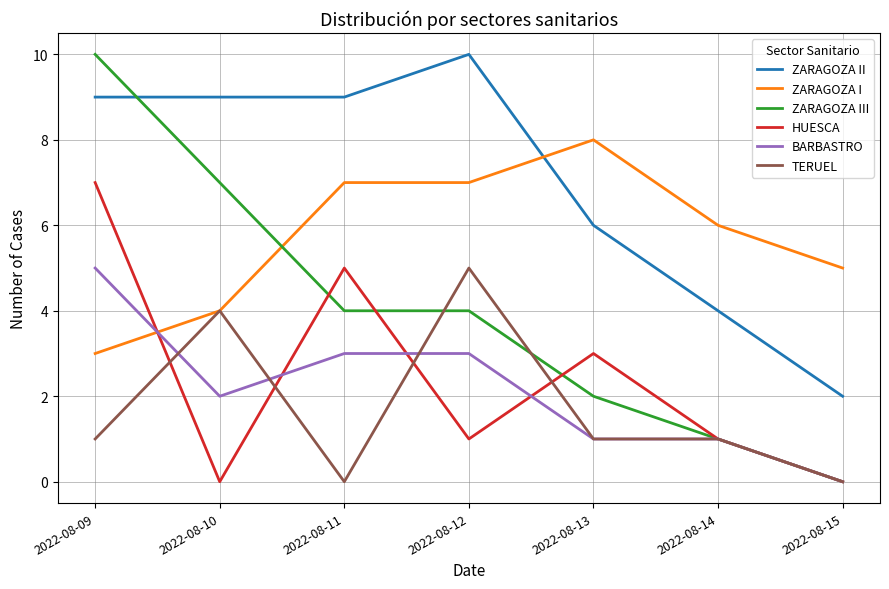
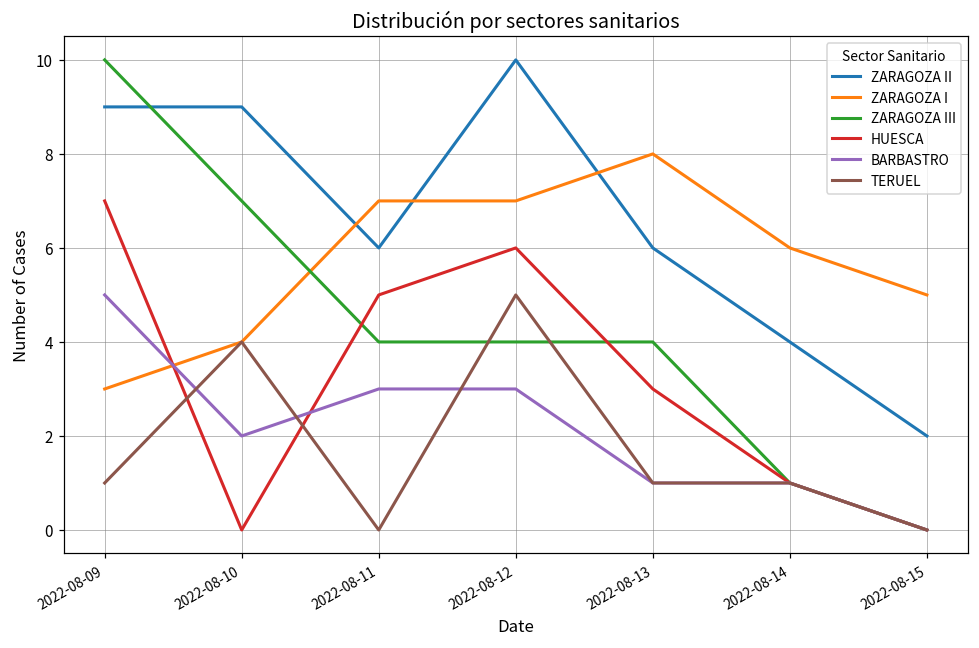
ZARAGOZA II, 2022-08-11: 9 -> 6
HUESCA, 2022-08-12: 1 -> 6
ZARAGOZA III, 2022-08-13: 2 -> 4
